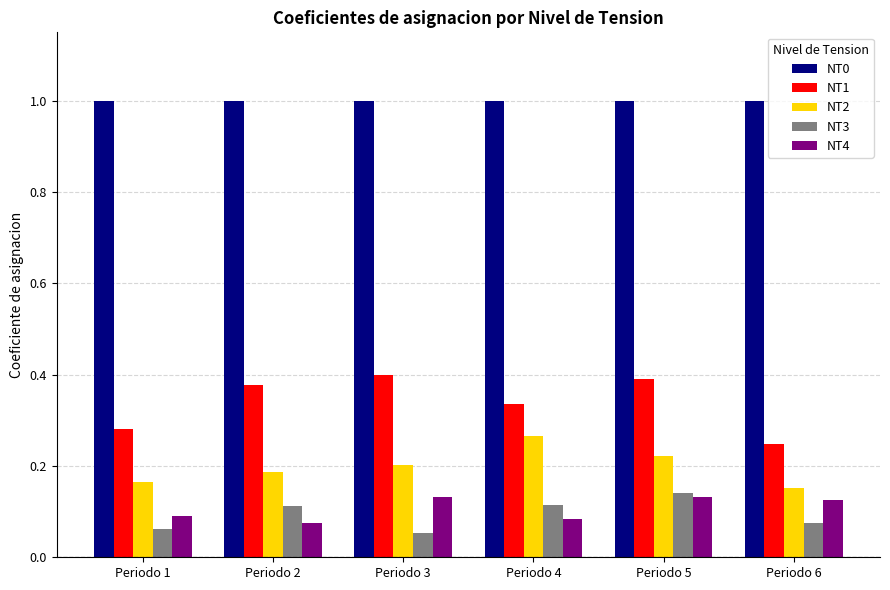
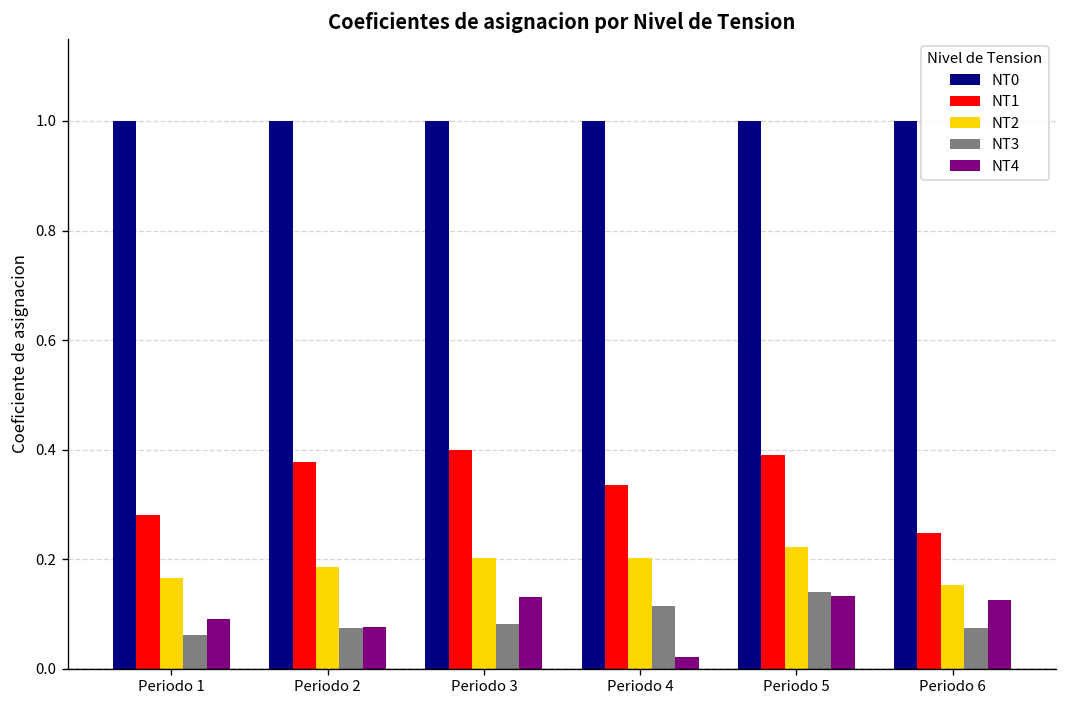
NT3, Periodo 2: 0.11 -> 0.07
NT3, Periodo 3: 0.05 -> 0.08
NT2, Periodo 4: 0.27 -> 0.20
NT4, Periodo 4: 0.08 -> 0.02
